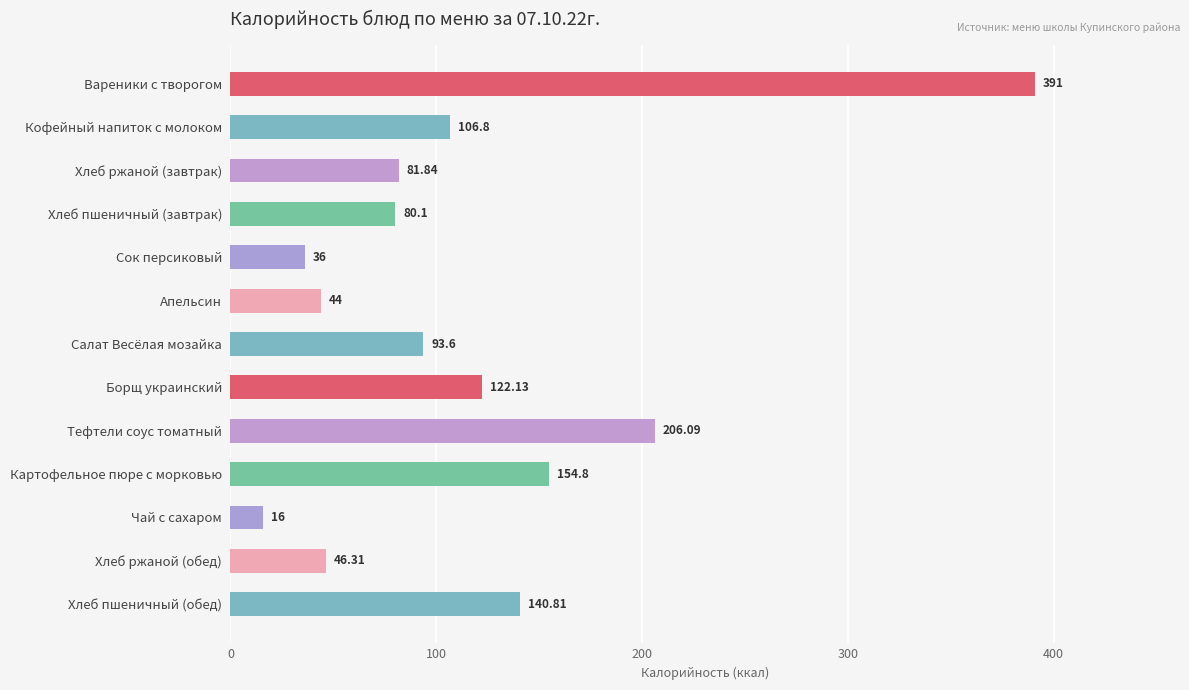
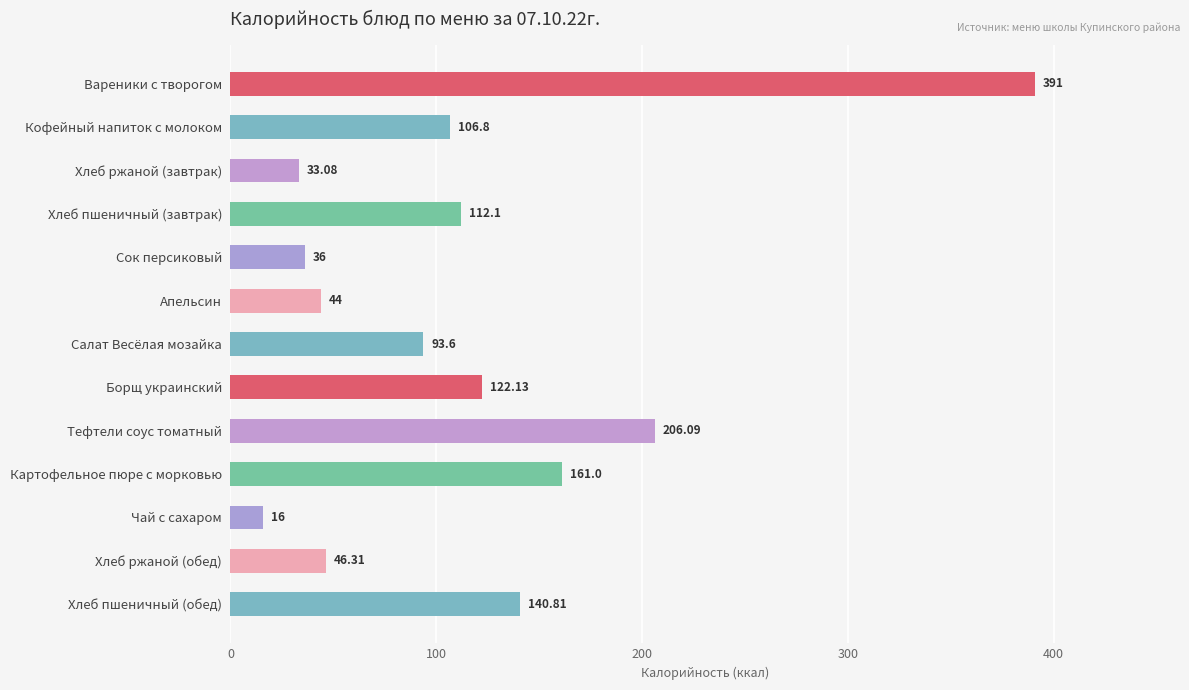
Хлеб ржаной (завтрак): 81.84 -> 33.08
Хлеб пшеничный (завтрак): 80.1 -> 112.1
Картофельное пюре с морковью: 154.8 -> 161.0
